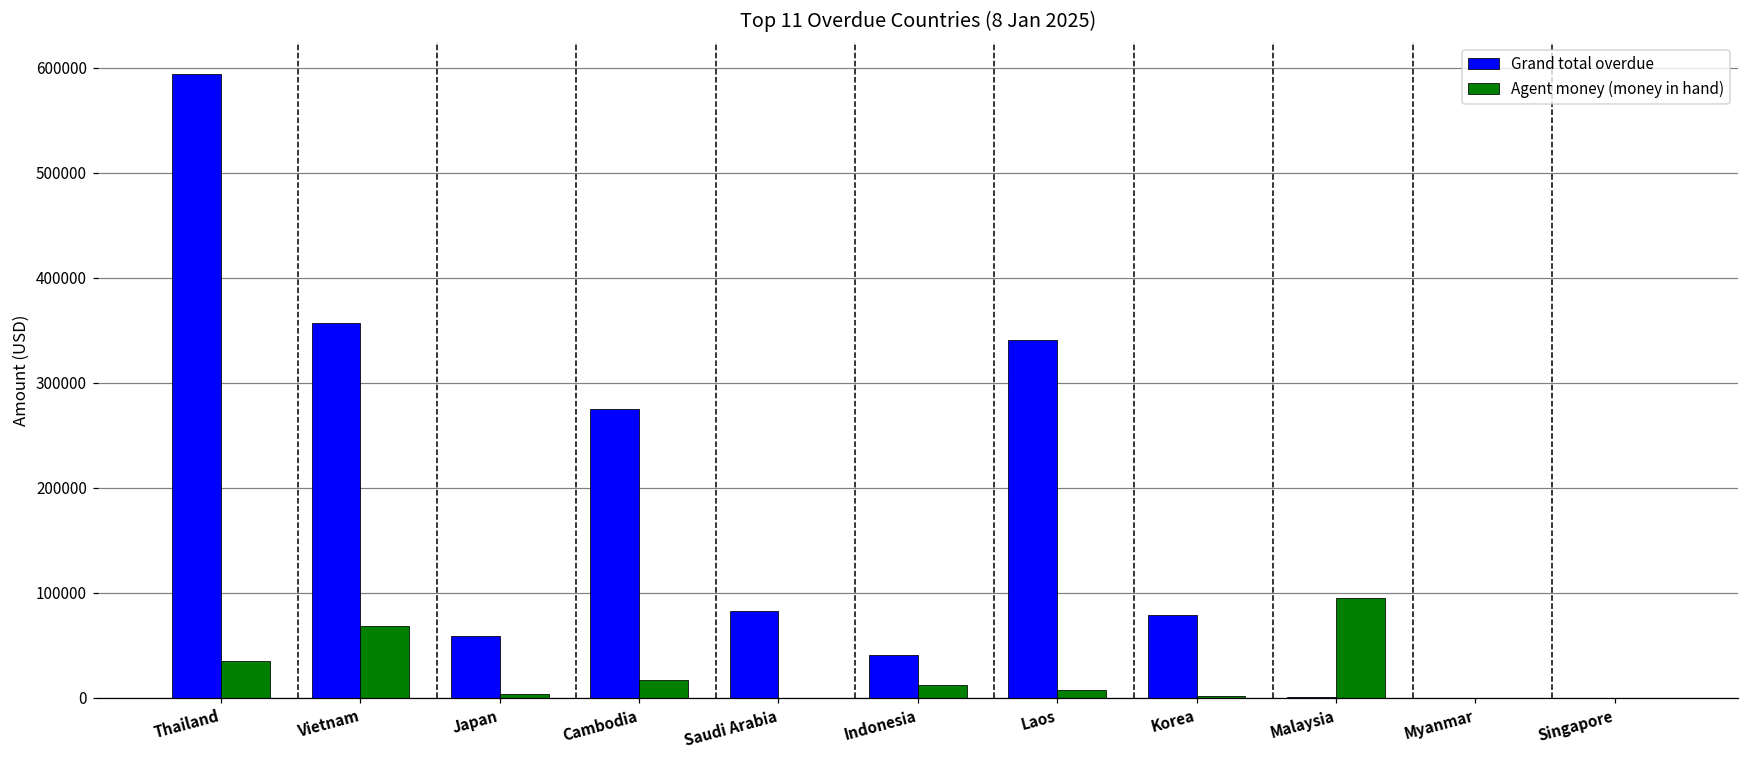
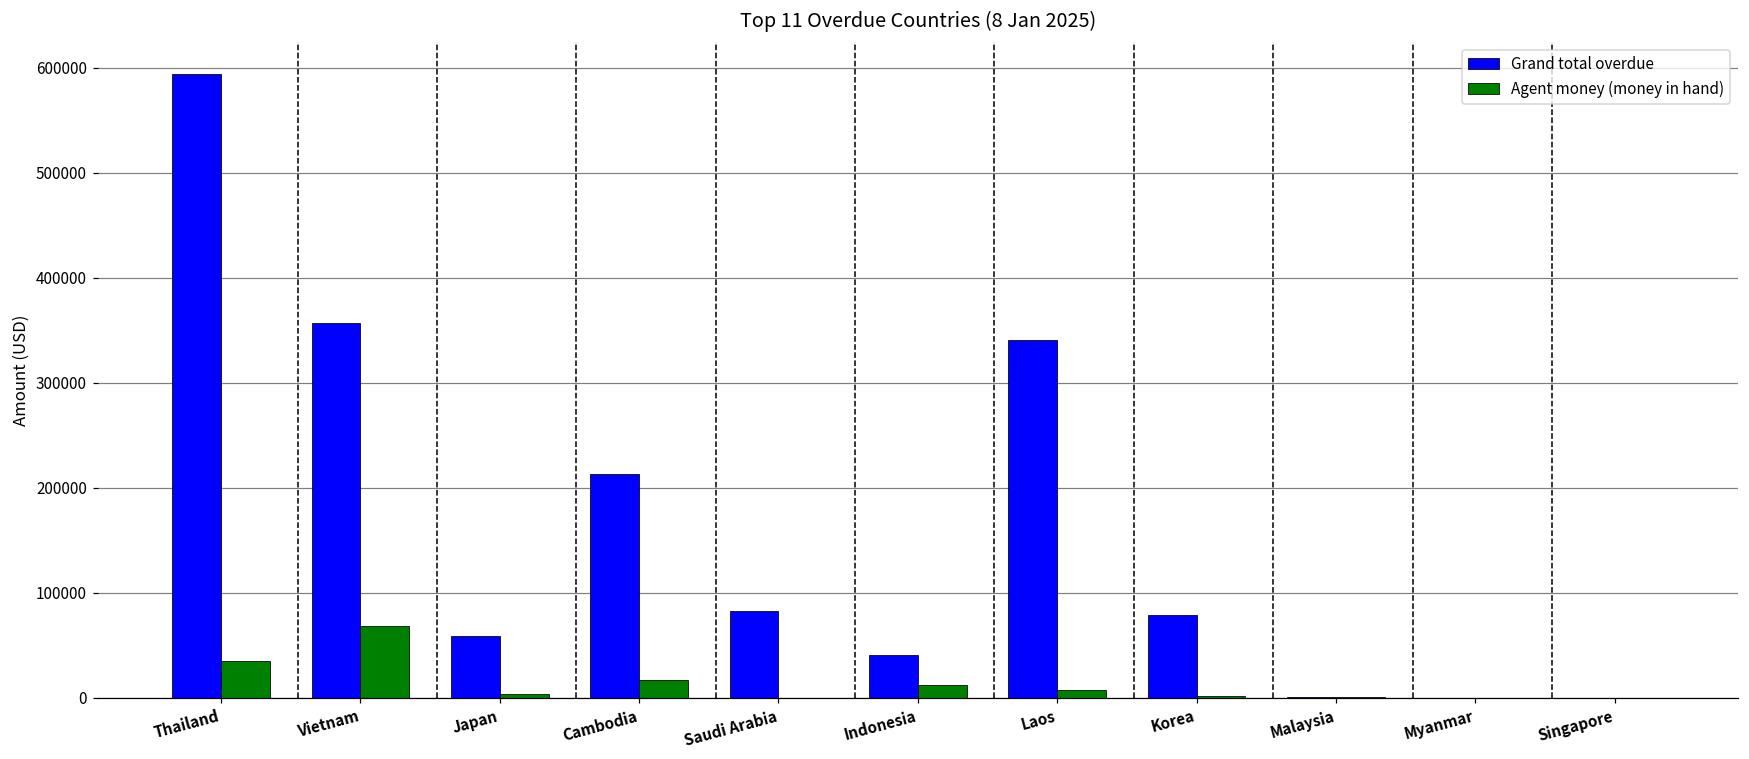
Grand total overdue, Cambodia: 280000 -> 210000
Agent money (money in hand), Malaysia: 90000 -> 0
